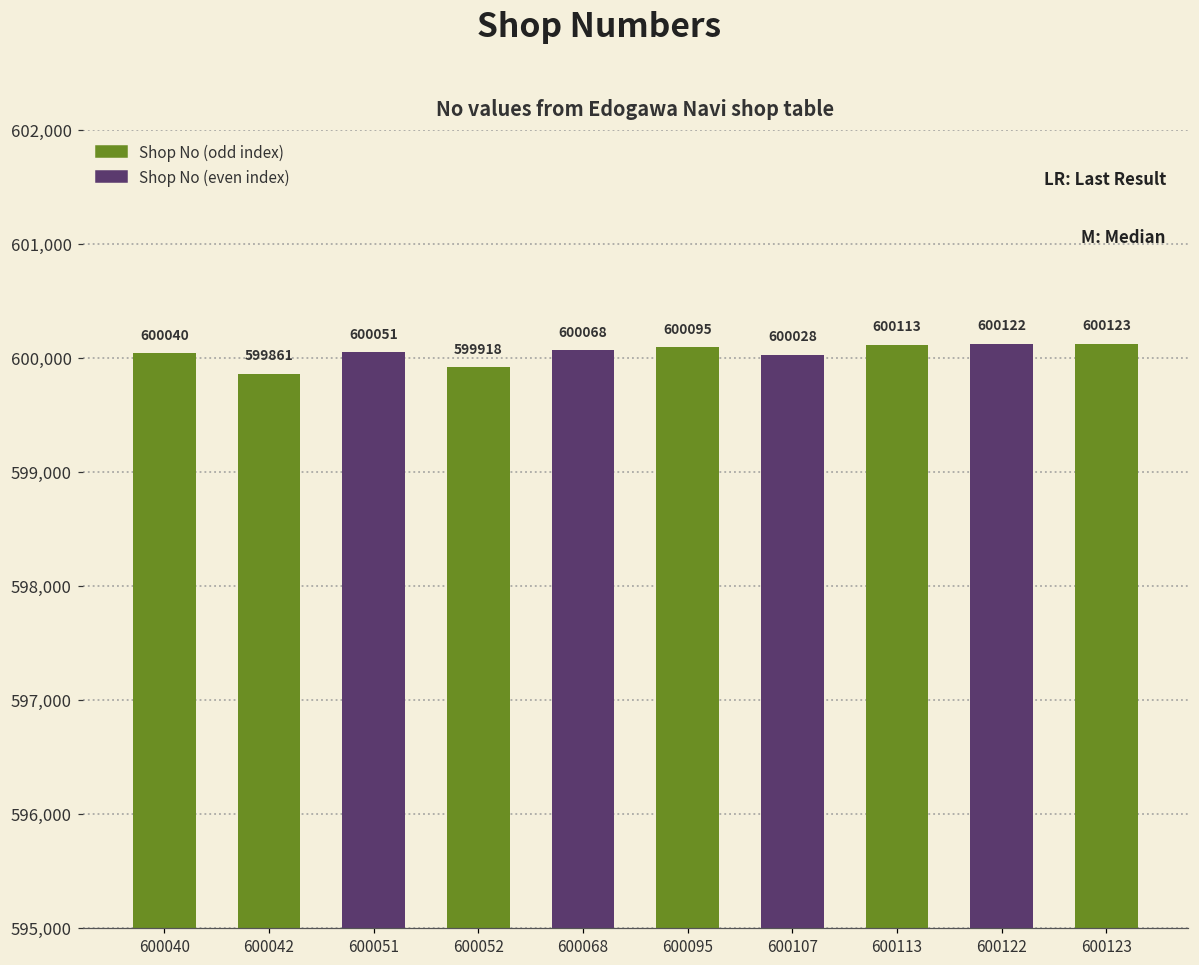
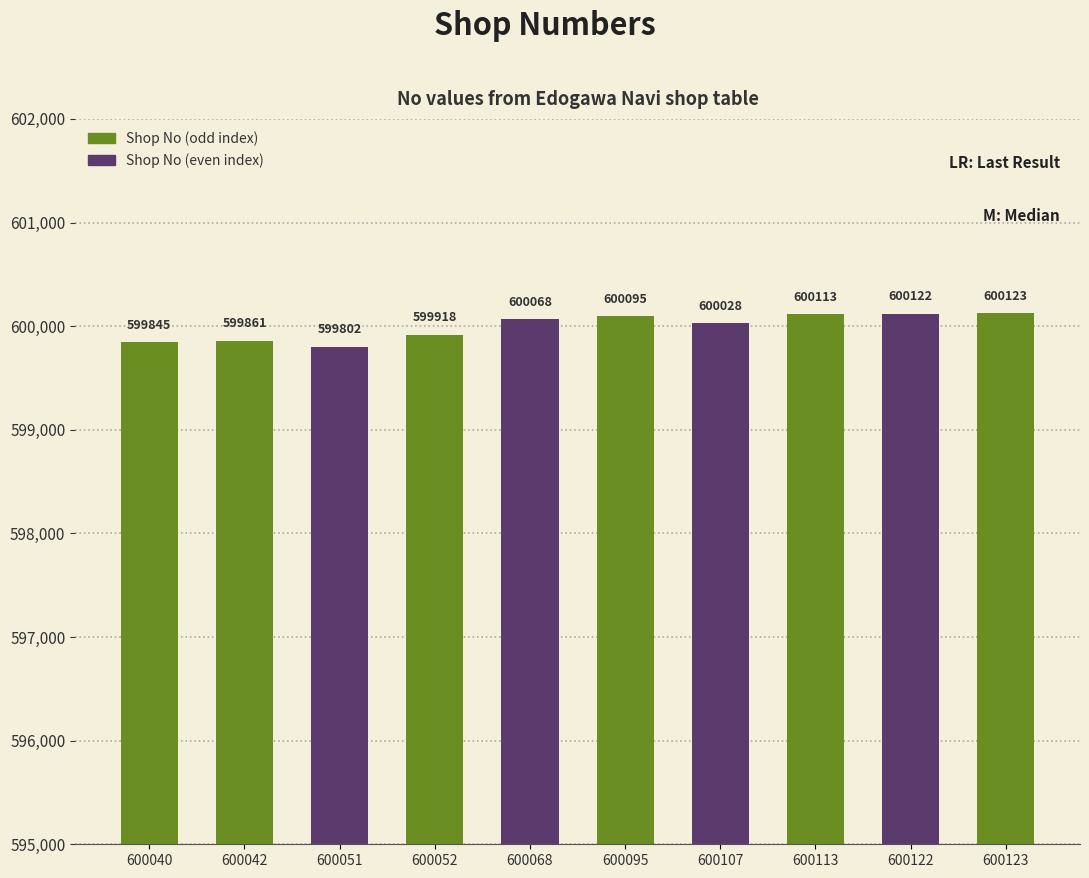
600040: 600040 -> 599845
600051: 600051 -> 599802
